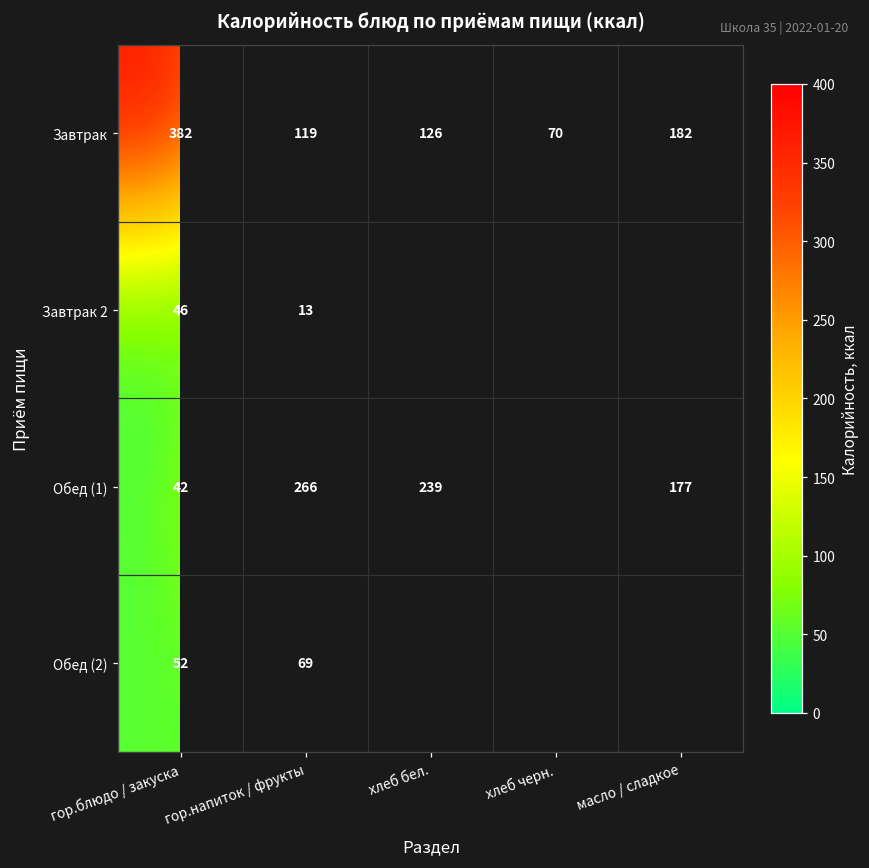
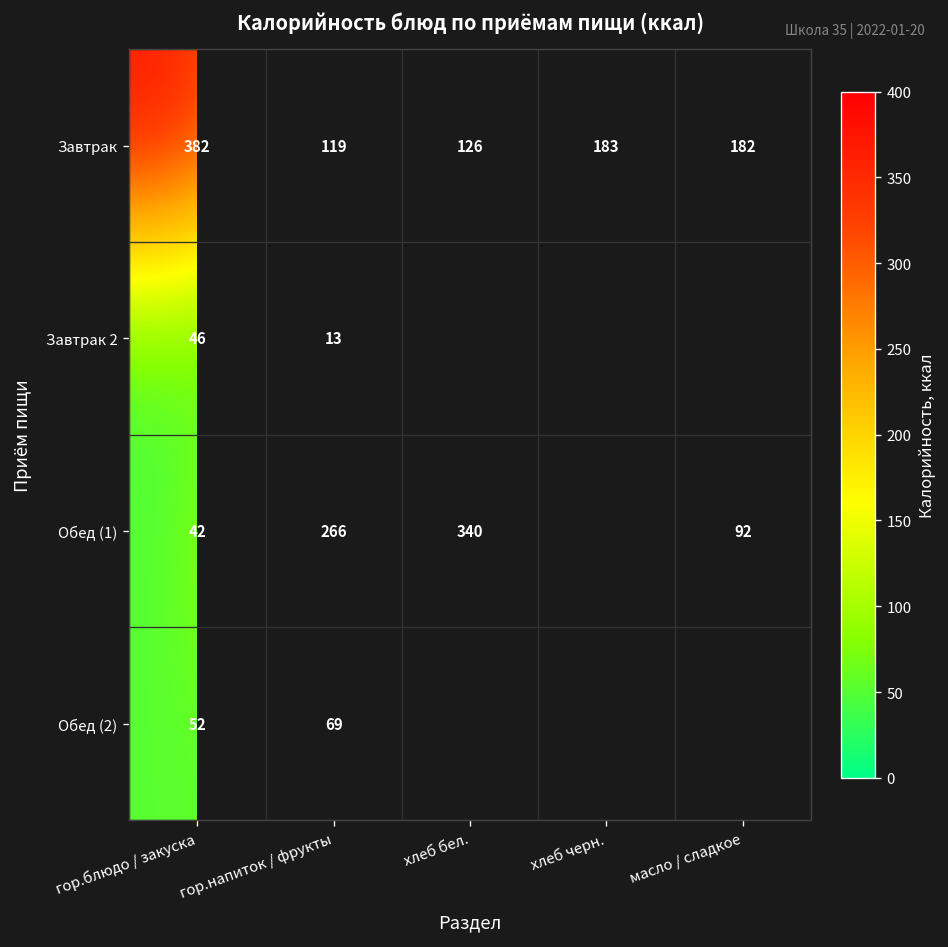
Завтрак, хлеб черн.: 70 -> 183
Обед (1), хлеб бел.: 239 -> 340
Обед (1), масло / сладкое: 177 -> 92
